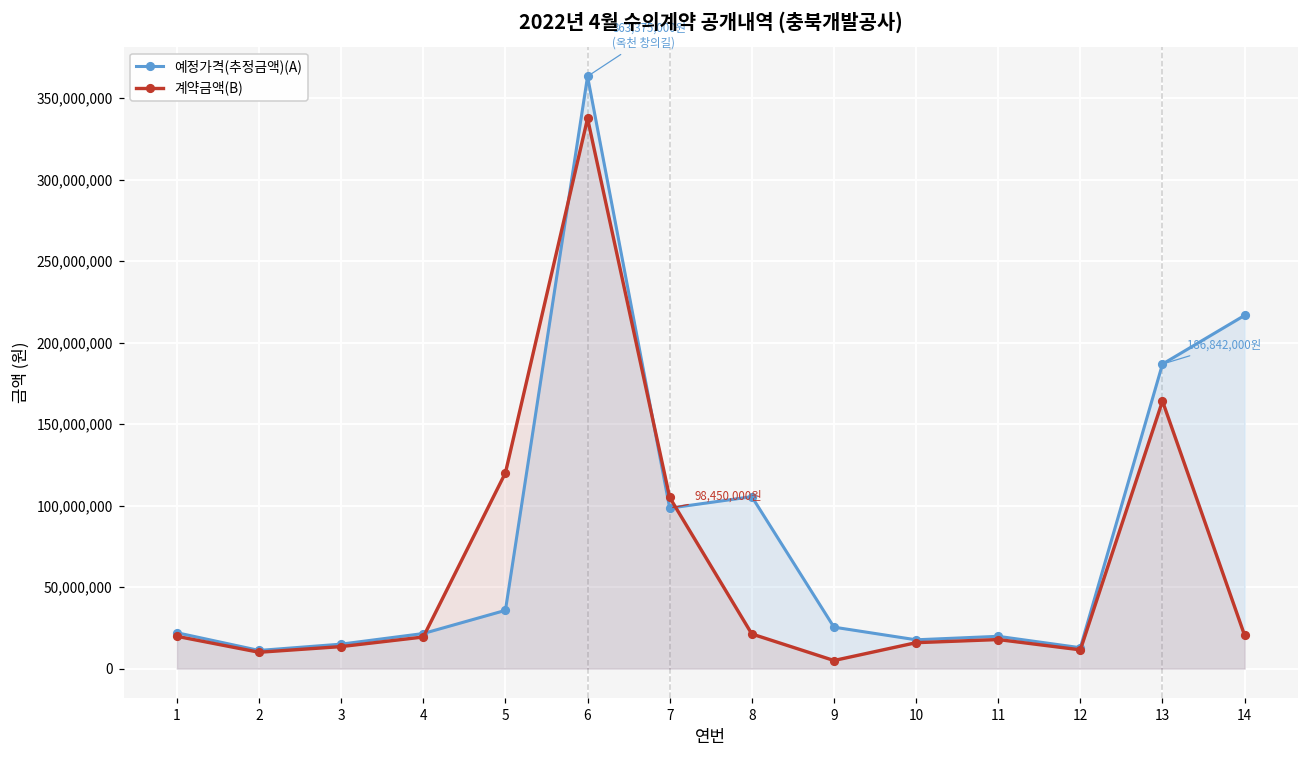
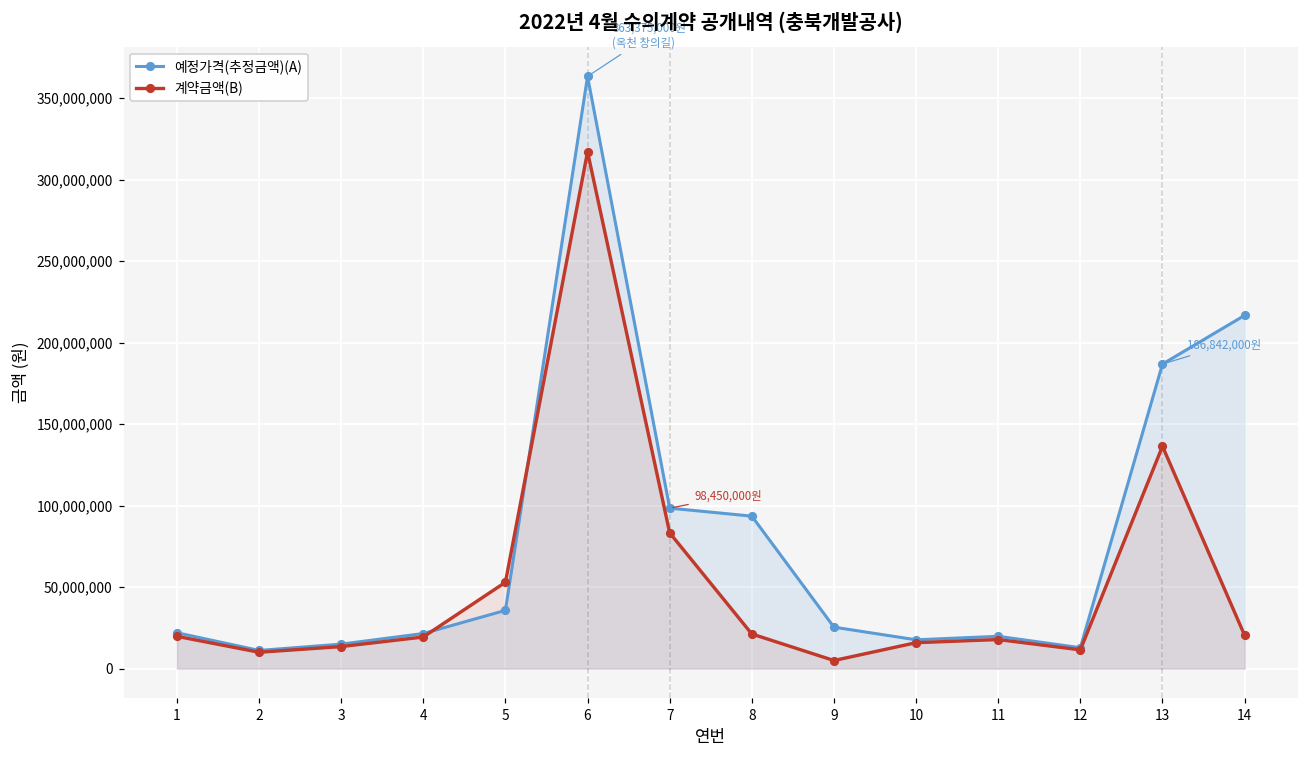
계약금액(B), 5: 120,000,000 -> 53,000,000
계약금액(B), 6: 338,000,000 -> 317,000,000
계약금액(B), 7: 105,000,000 -> 83,000,000
예정가격(추정금액)(A), 8: 105,000,000 -> 94,000,000
계약금액(B), 13: 164,000,000 -> 136,000,000
